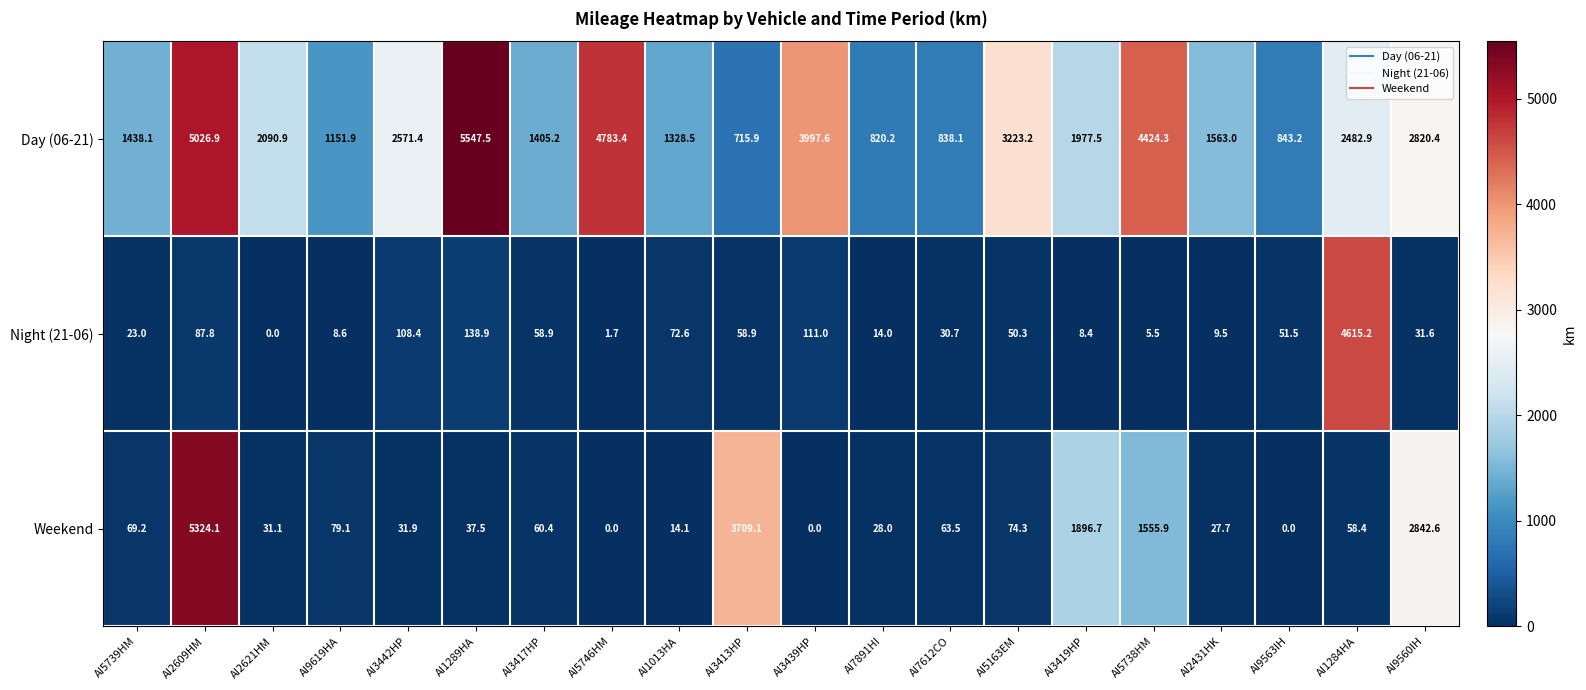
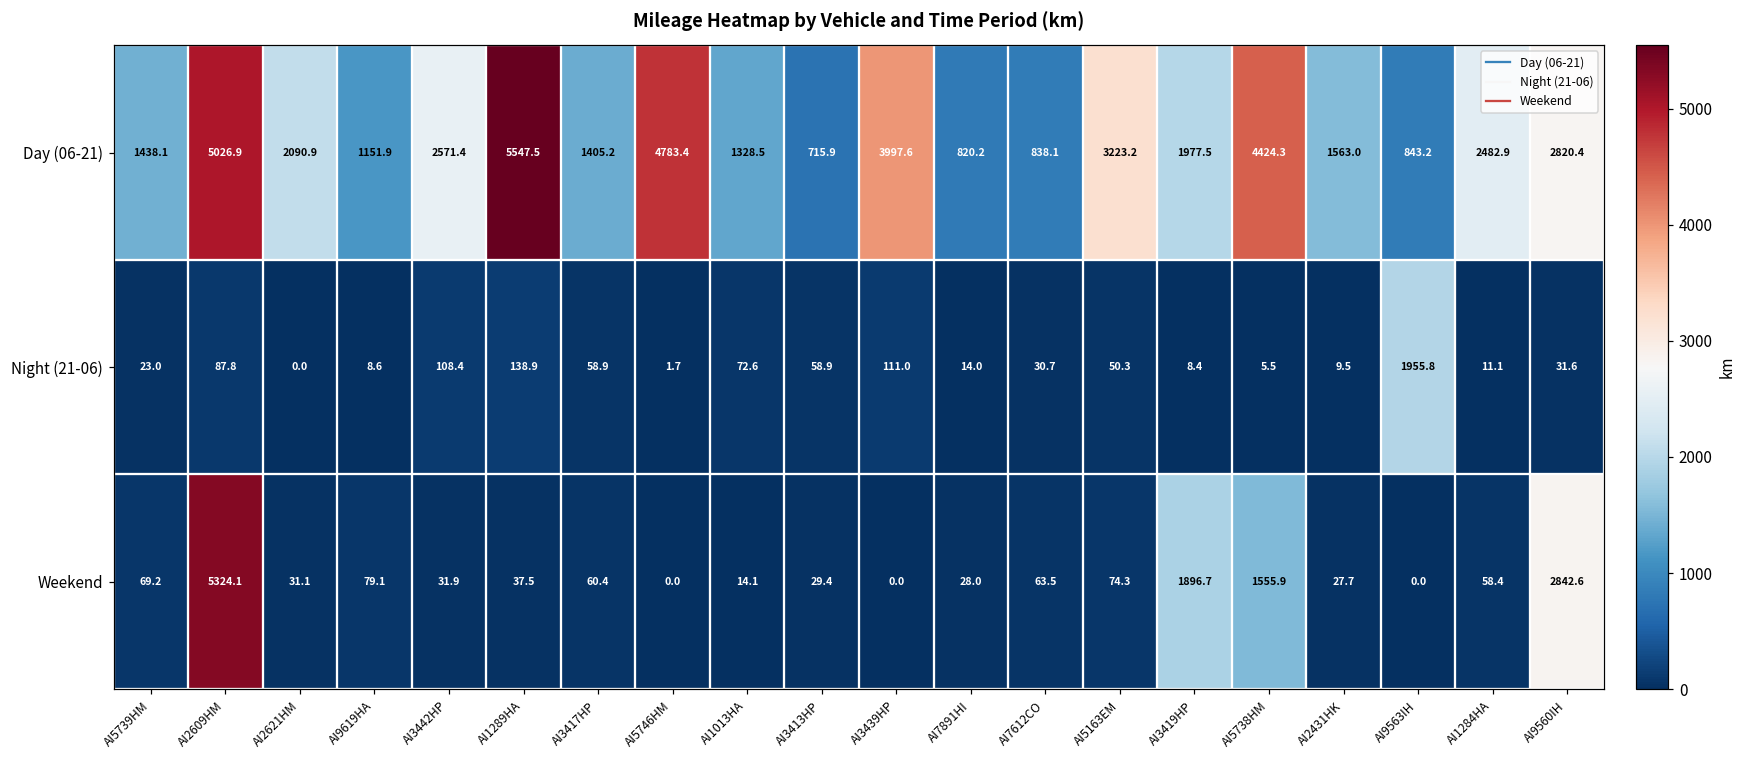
Night (21-06), AI9563IH: 51.5 -> 1955.8
Night (21-06), AI1284HA: 4615.2 -> 11.1
Weekend, AI3413HP: 3709.1 -> 29.4
